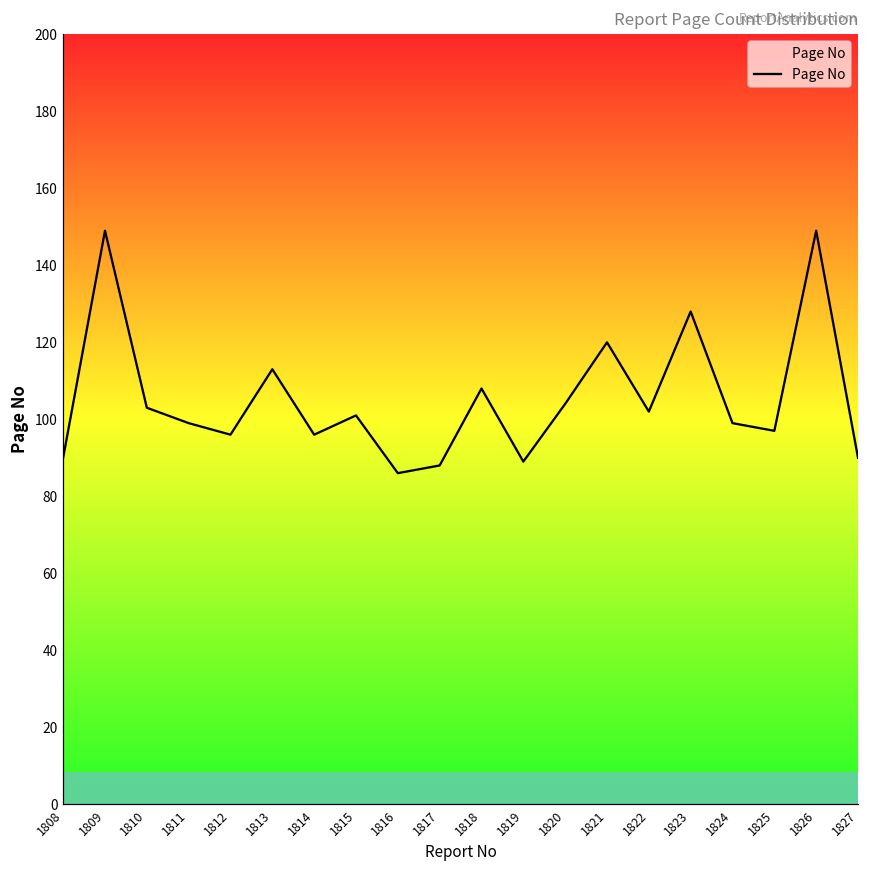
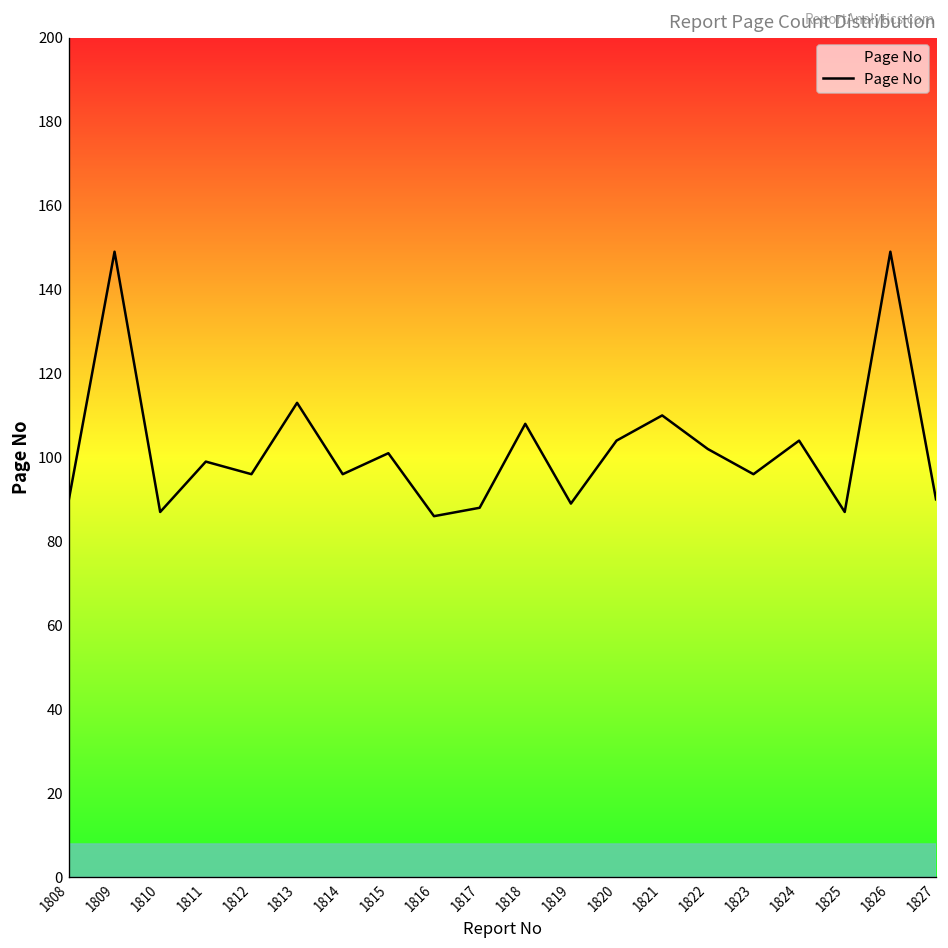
1810: 103 -> 87
1821: 120 -> 110
1823: 128 -> 96
1824: 99 -> 104
1825: 97 -> 87
